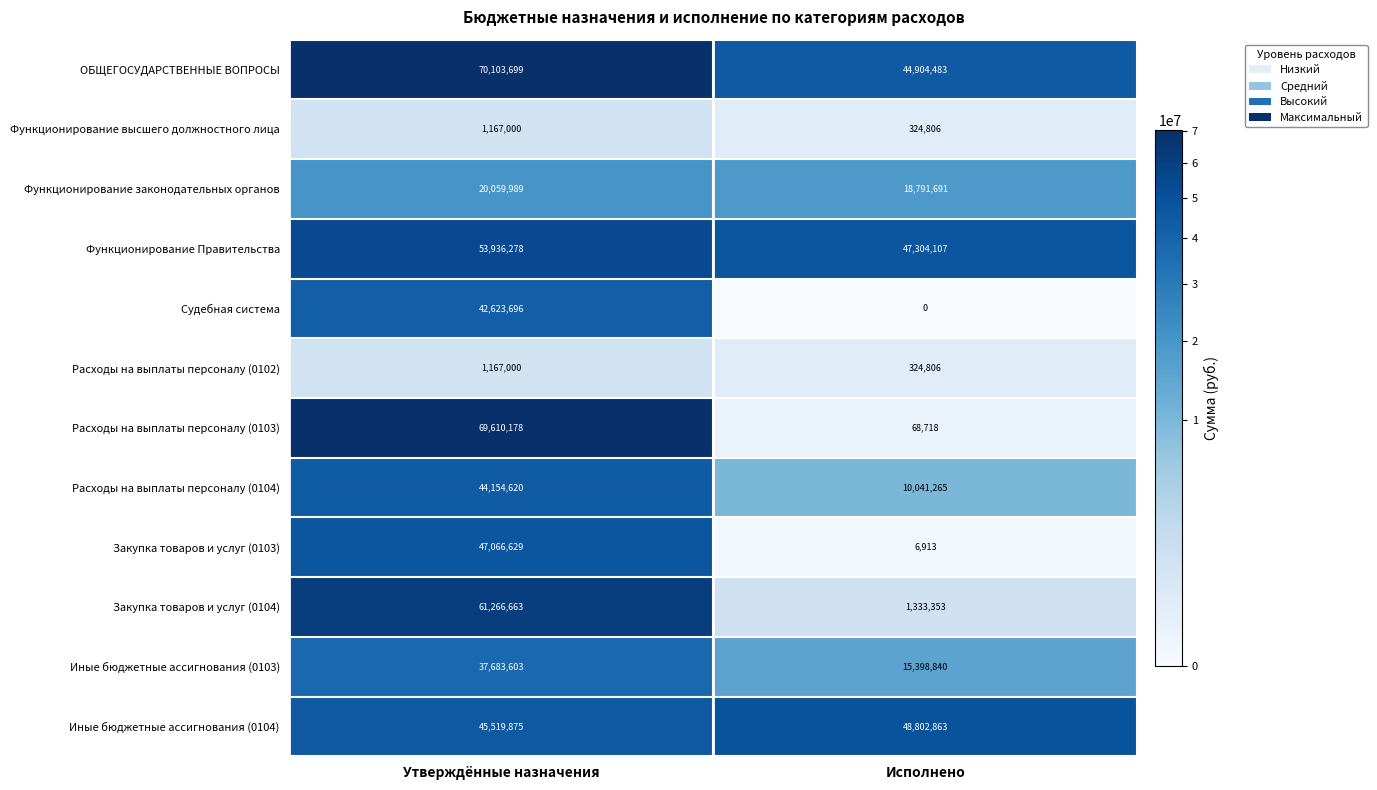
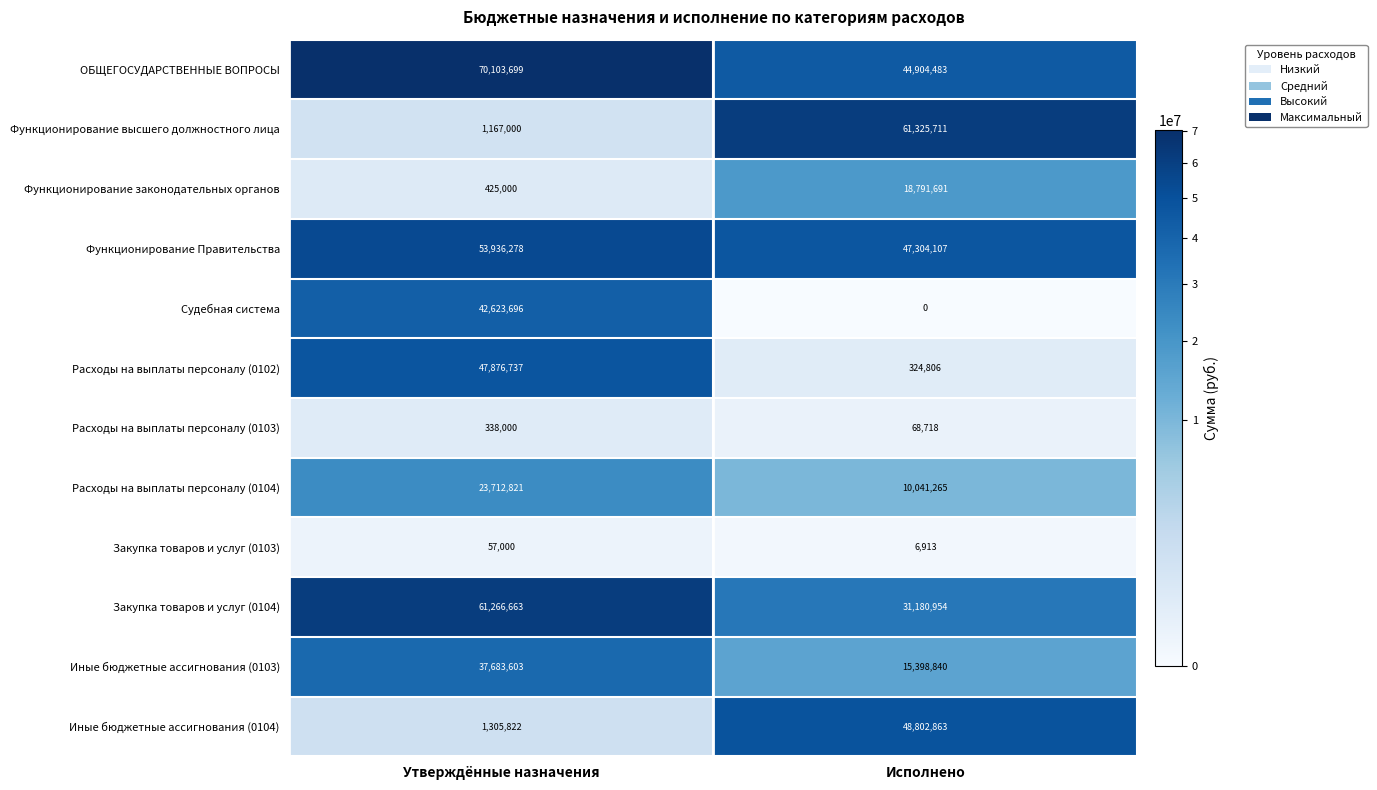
Функционирование высшего должностного лица, Исполнено: 324,806 -> 61,325,711
Функционирование законодательных органов, Утверждённые назначения: 20,059,989 -> 425,000
Расходы на выплаты персоналу (0102), Утверждённые назначения: 1,167,000 -> 47,876,737
Расходы на выплаты персоналу (0103), Утверждённые назначения: 69,610,178 -> 338,000
Расходы на выплаты персоналу (0104), Утверждённые назначения: 44,154,620 -> 23,712,821
Закупка товаров и услуг (0103), Утверждённые назначения: 47,066,629 -> 57,000
Закупка товаров и услуг (0104), Исполнено: 1,333,353 -> 31,180,954
Иные бюджетные ассигнования (0104), Утверждённые назначения: 45,519,875 -> 1,305,822
